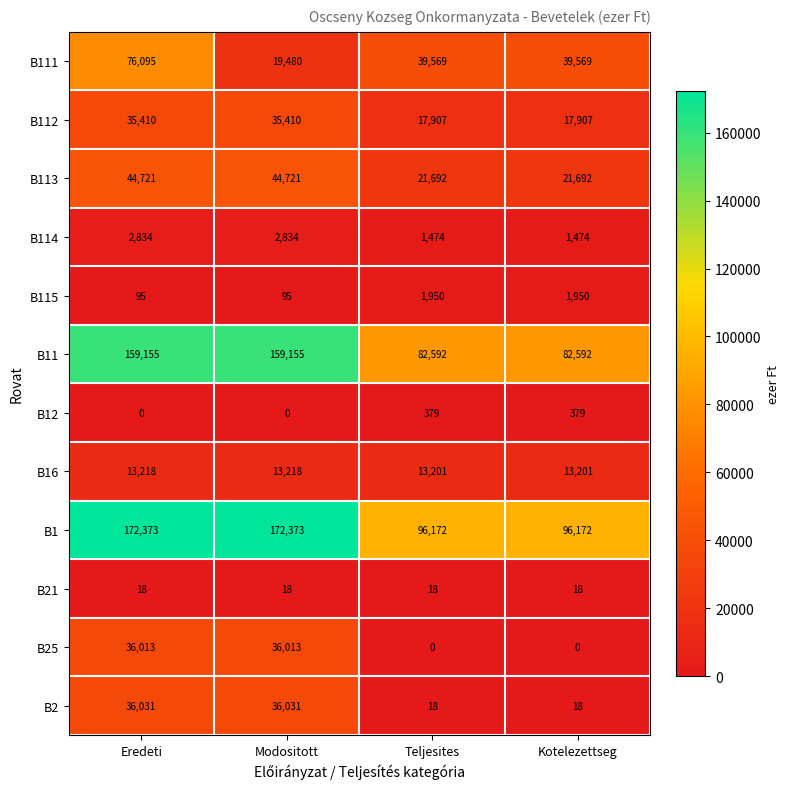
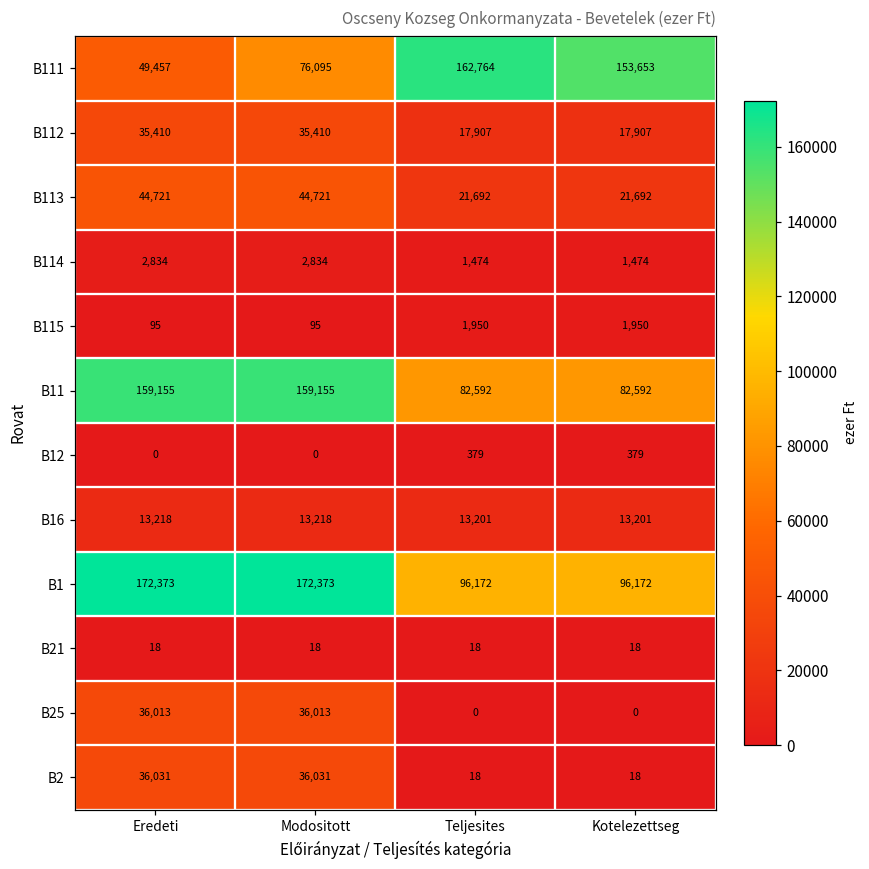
B111, Eredeti: 76,095 -> 49,457
B111, Modositott: 19,480 -> 76,095
B111, Teljesites: 39,569 -> 162,764
B111, Kotelezettseg: 39,569 -> 153,653
